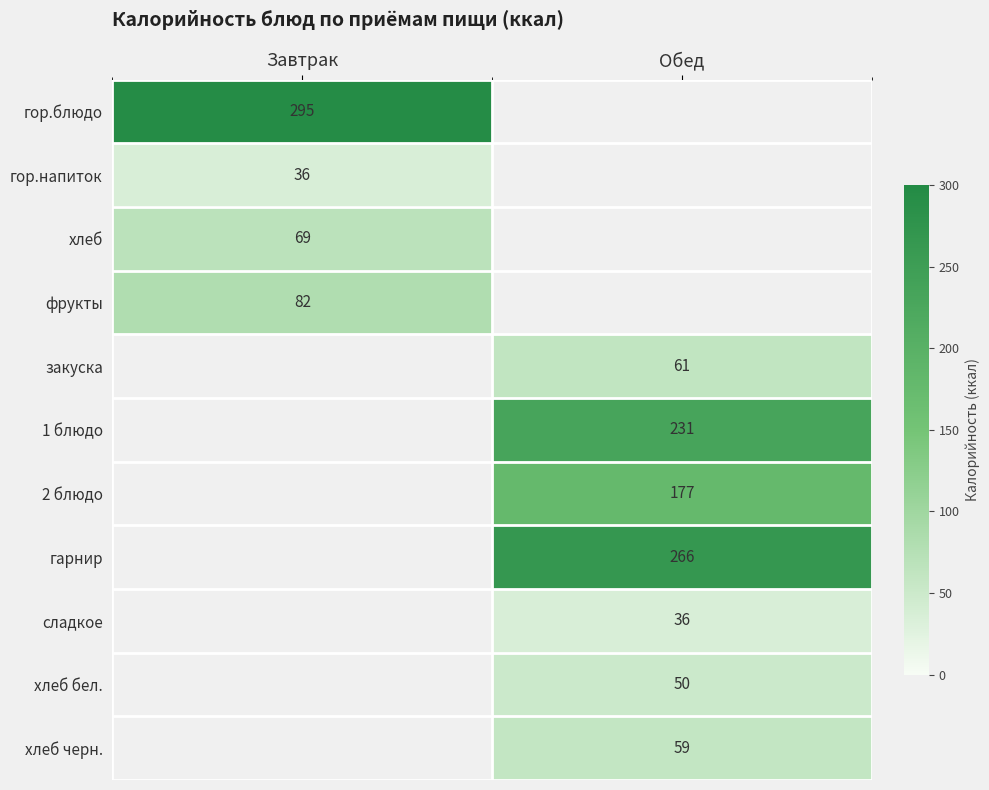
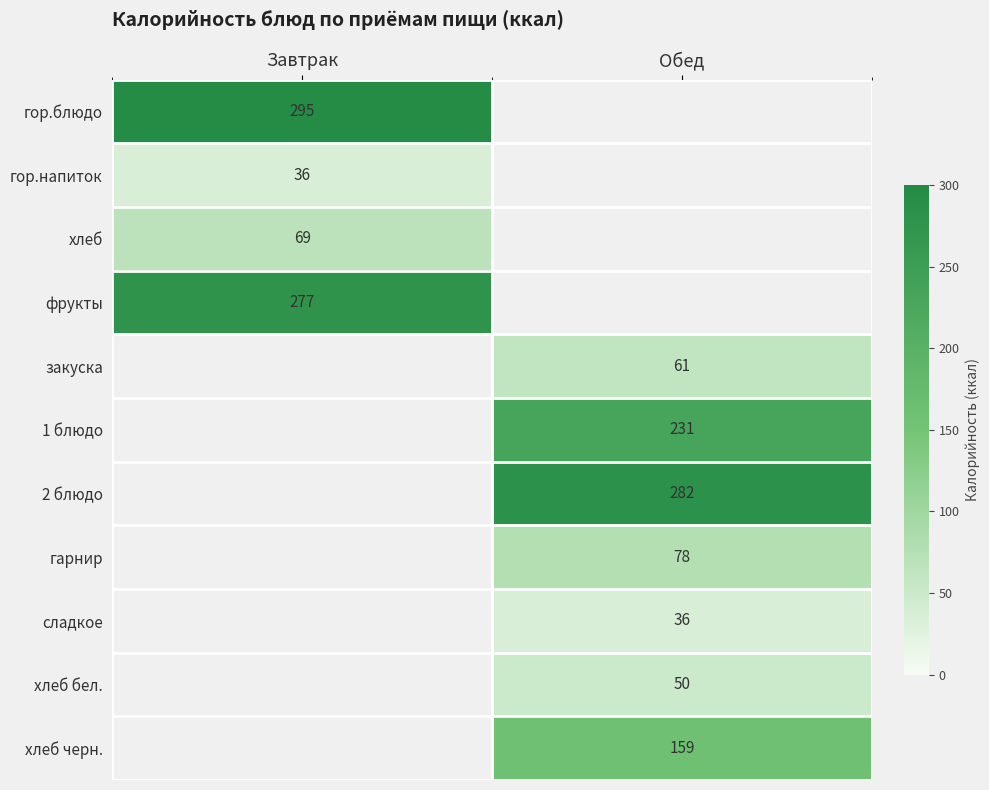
фрукты, Завтрак: 82 -> 277
2 блюдо, Обед: 177 -> 282
гарнир, Обед: 266 -> 78
хлеб черн., Обед: 59 -> 159
